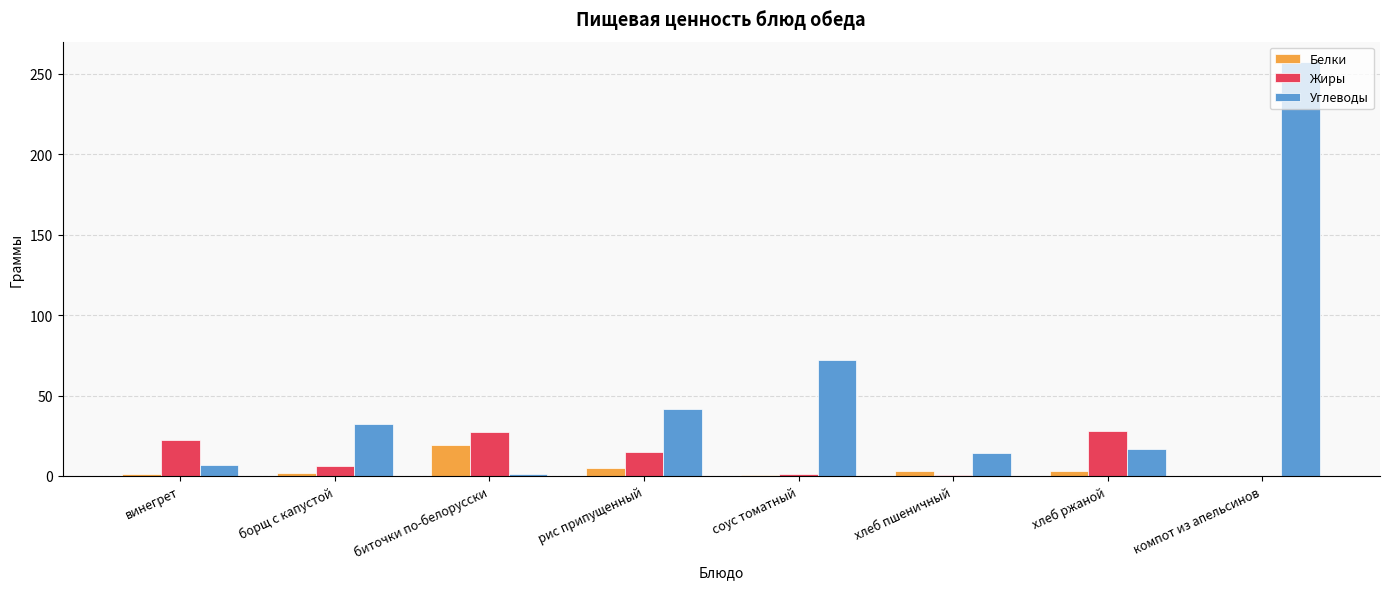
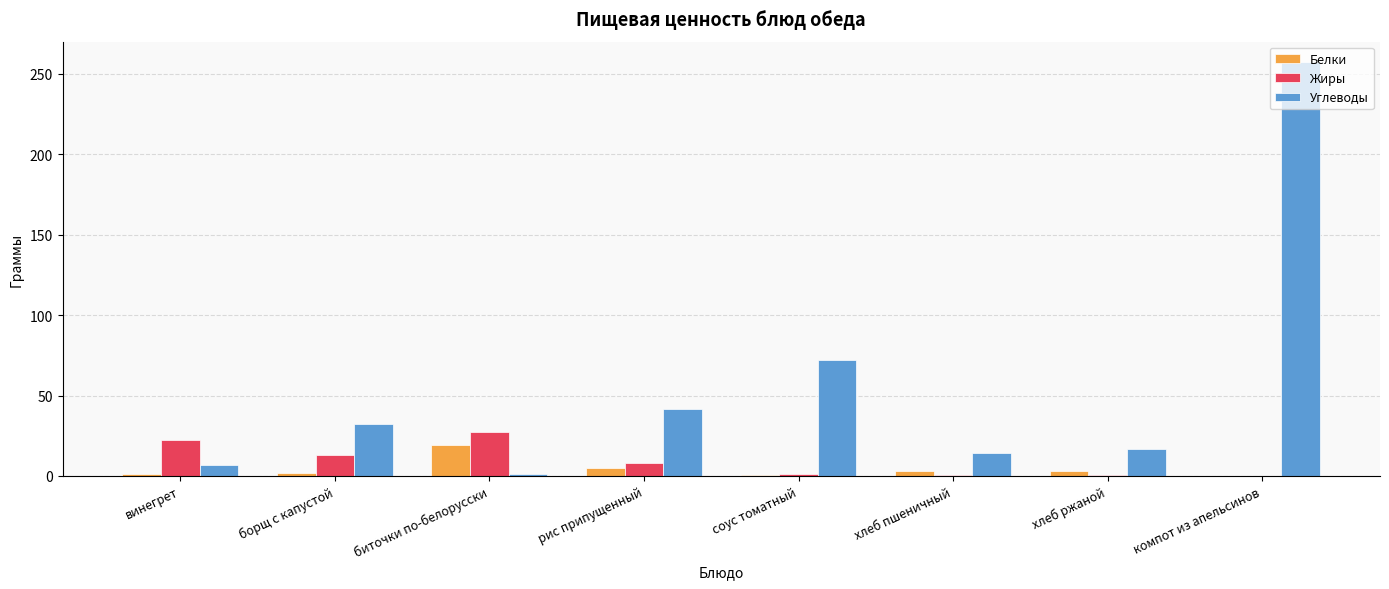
Жиры, борщ с капустой: 6 -> 13
Жиры, рис припущенный: 15 -> 8
Жиры, хлеб ржаной: 28 -> 1
